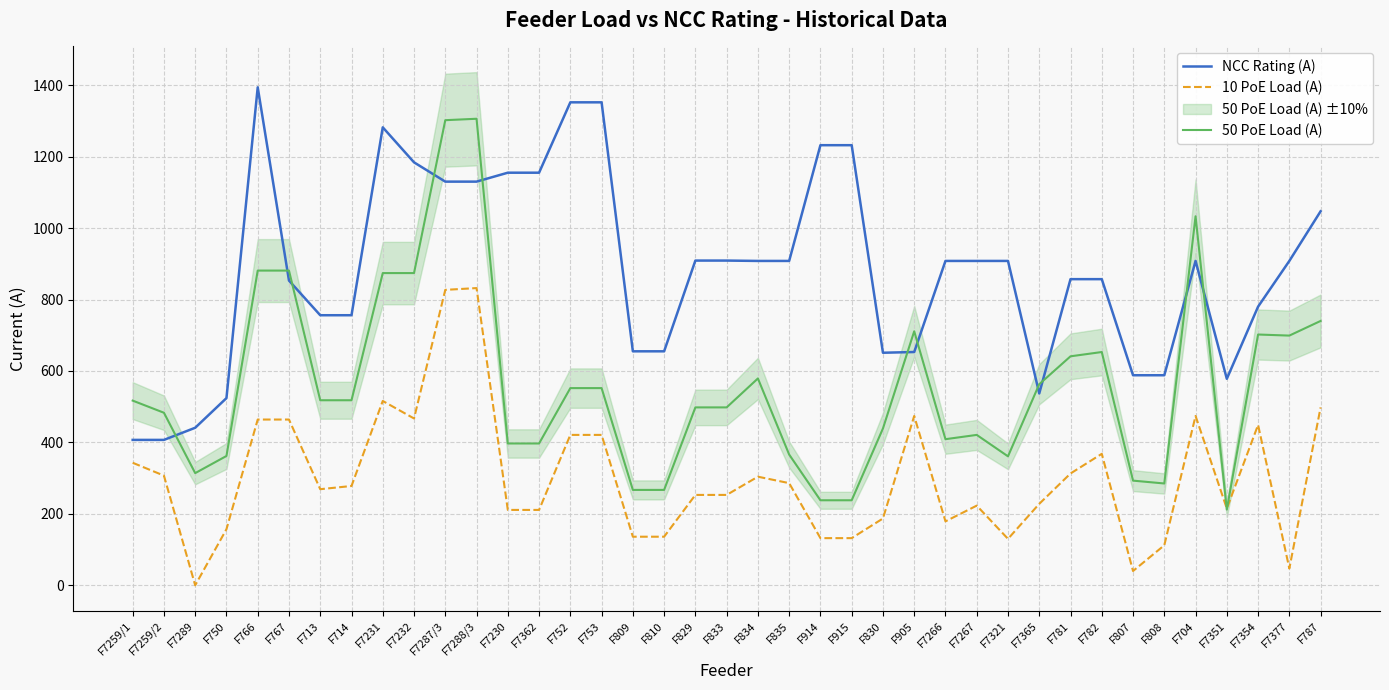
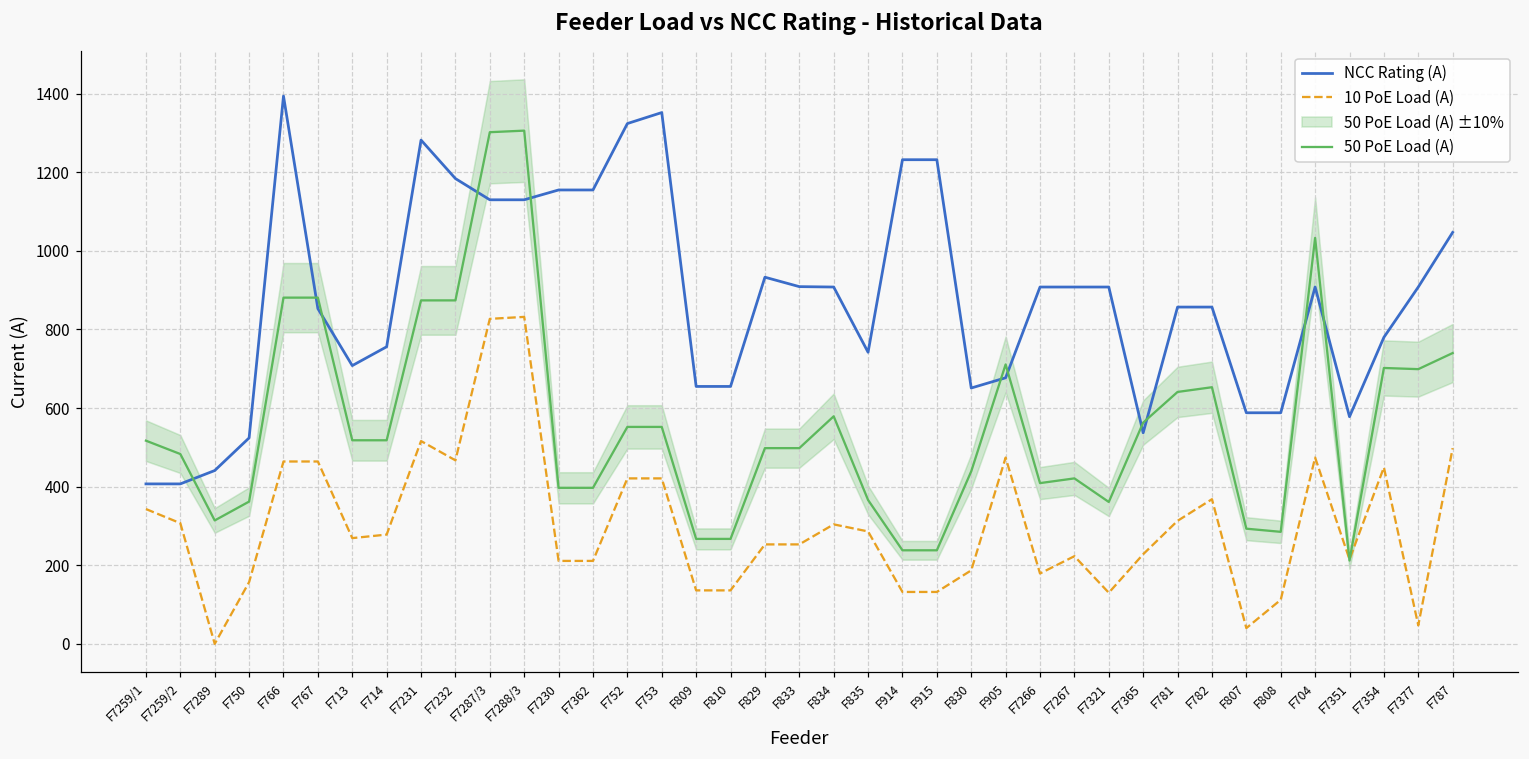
NCC Rating (A), F713: 760 -> 710
NCC Rating (A), F752: 1350 -> 1320
NCC Rating (A), F829: 910 -> 930
NCC Rating (A), F835: 910 -> 740
NCC Rating (A), F905: 650 -> 680
